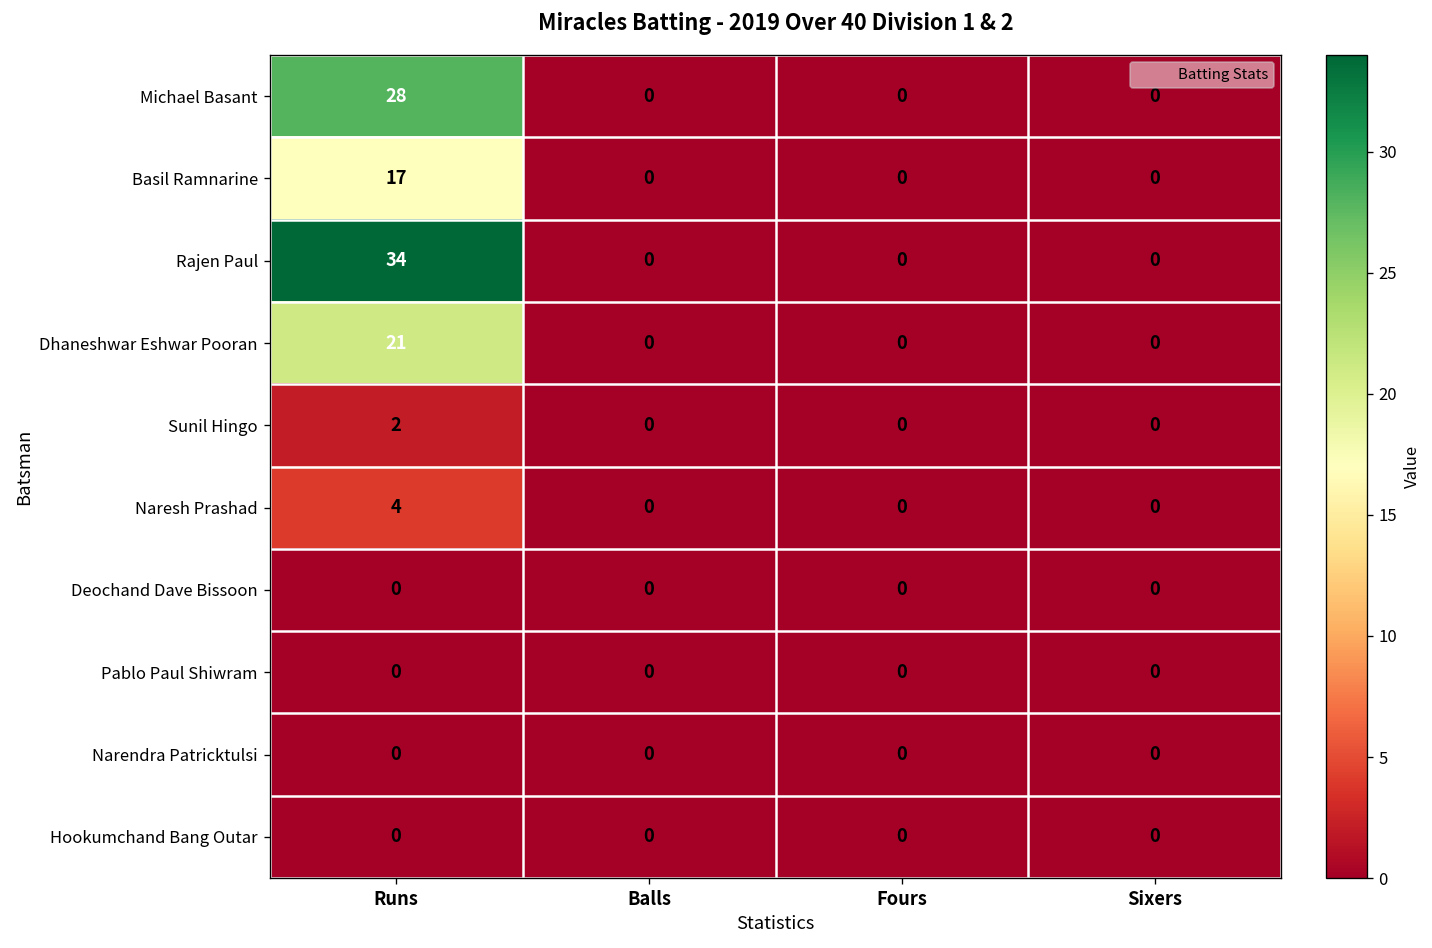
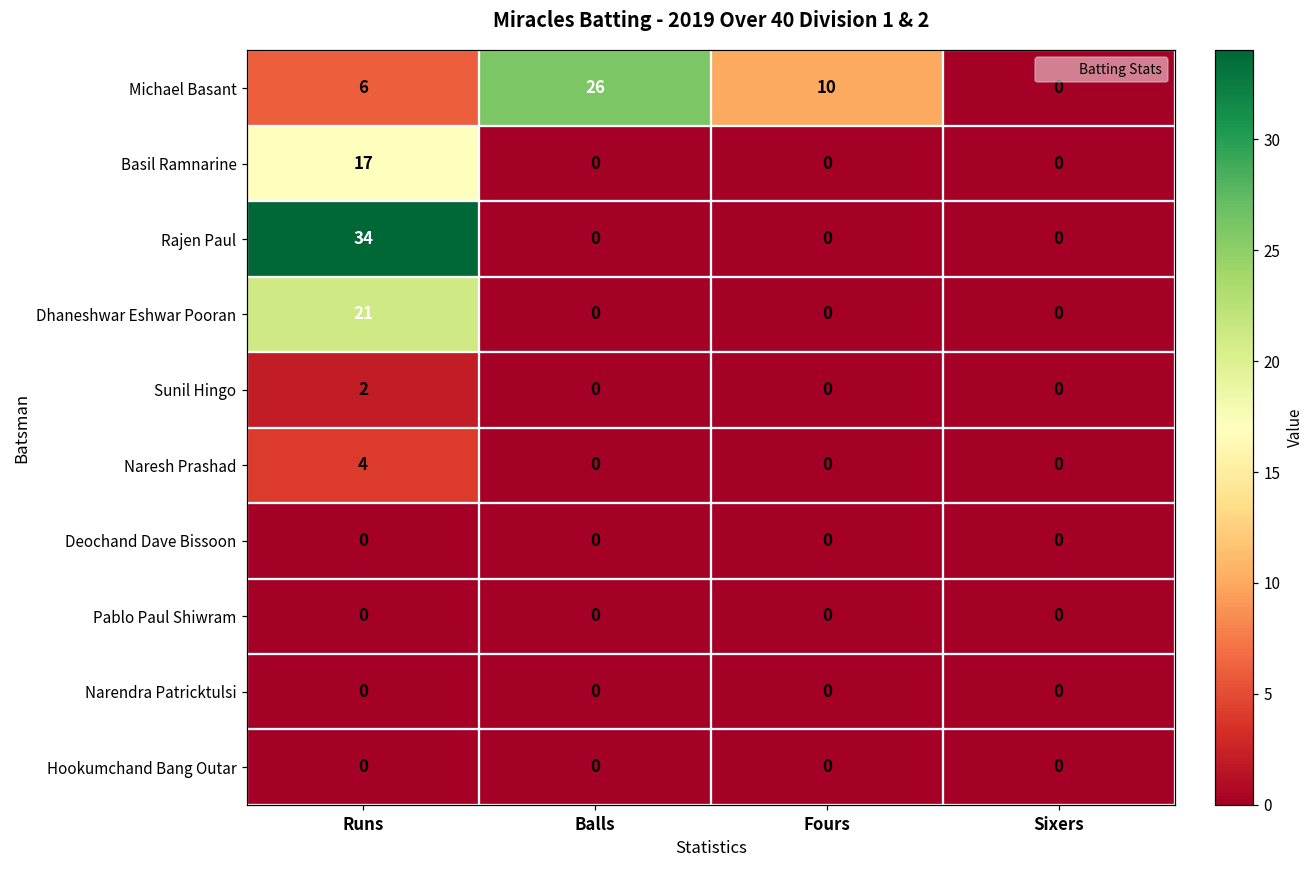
Michael Basant, Runs: 28 -> 6
Michael Basant, Balls: 0 -> 26
Michael Basant, Fours: 0 -> 10
